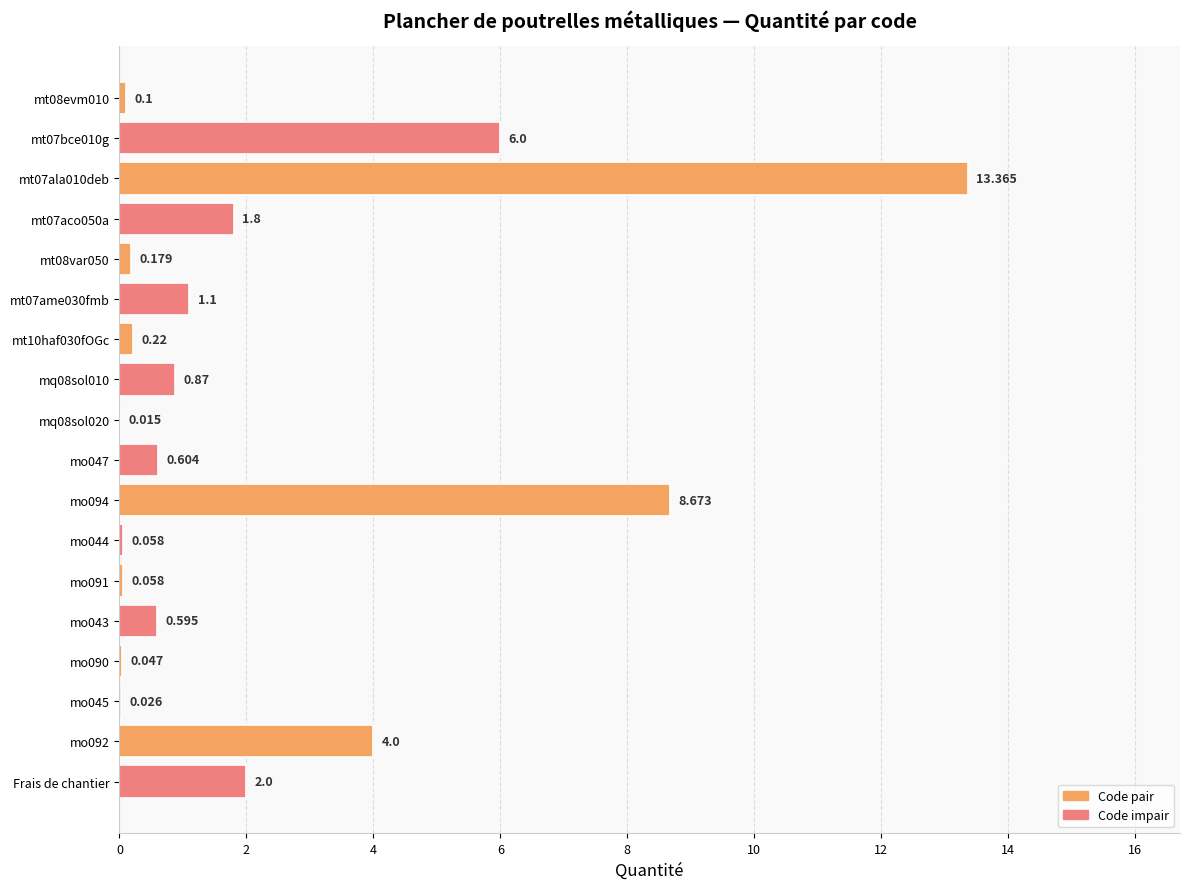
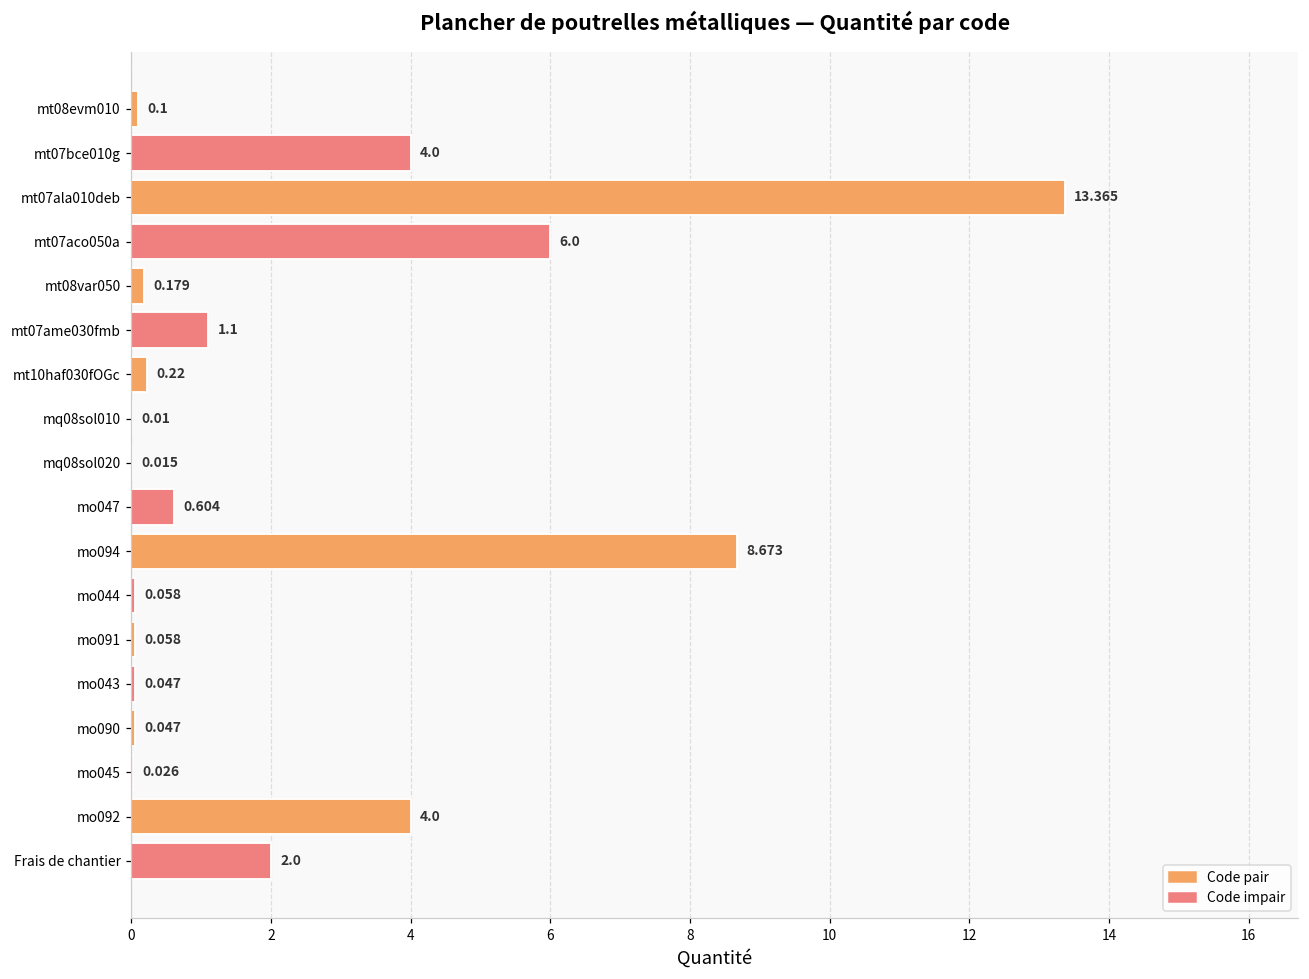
mt07bce010g: 6.0 -> 4.0
mt07aco050a: 1.8 -> 6.0
mq08sol010: 0.87 -> 0.01
mo043: 0.595 -> 0.047
